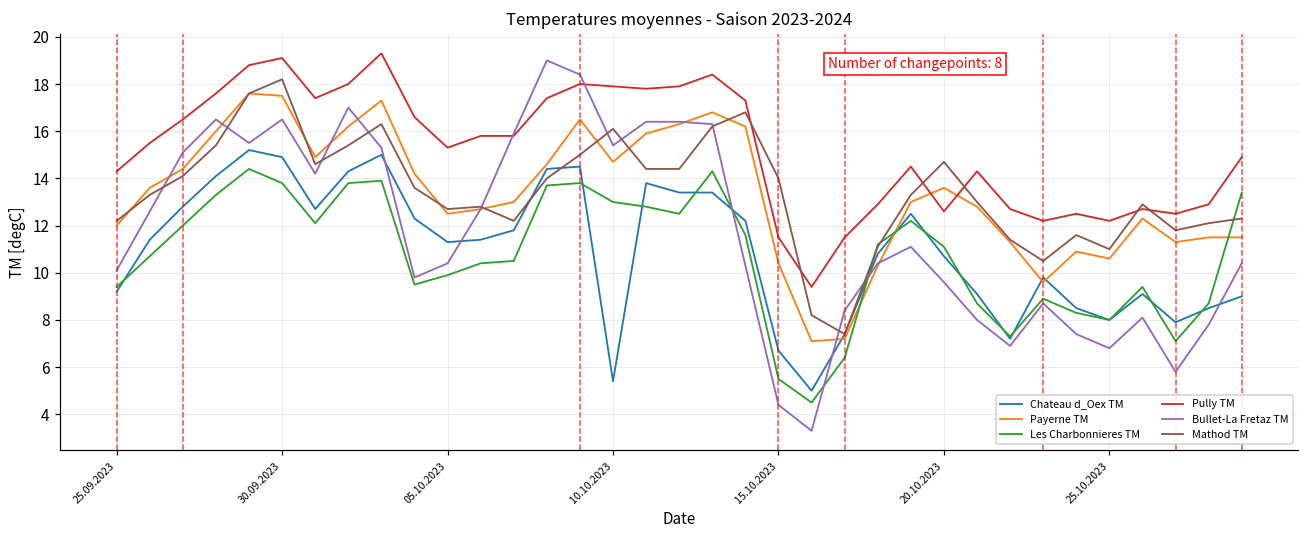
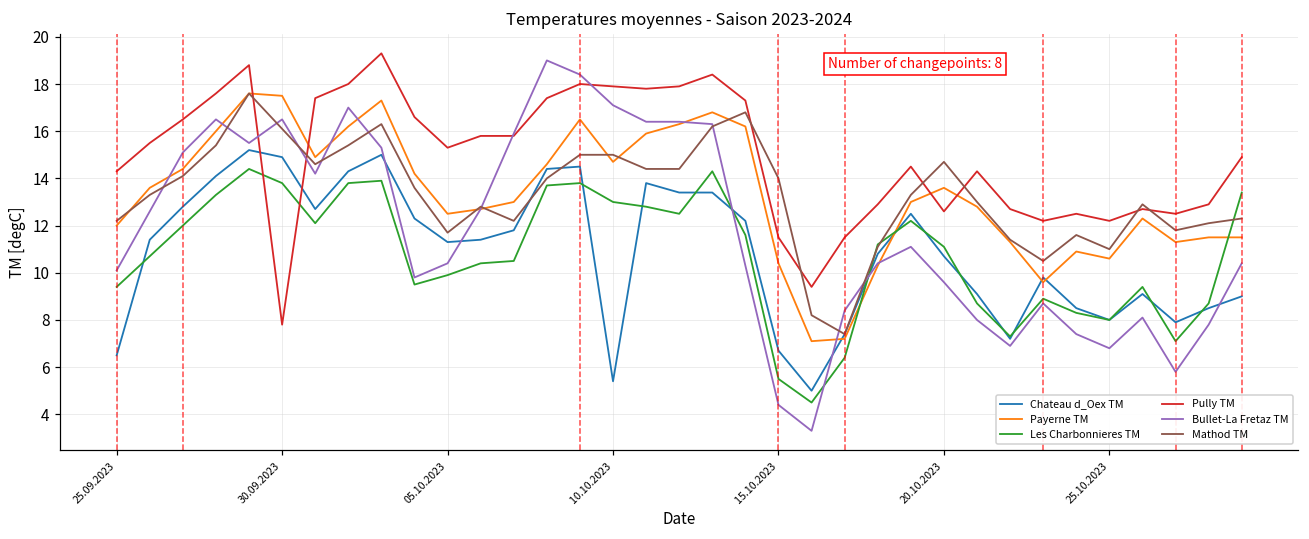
Chateau d_Oex TM, 25.09.2023: 9.2 -> 6.5
Pully TM, 30.09.2023: 19.1 -> 7.8
Mathod TM, 30.09.2023: 18.2 -> 16.1
Mathod TM, 05.10.2023: 12.7 -> 11.7
Bullet-La Fretaz TM, 10.10.2023: 15.4 -> 17.1
Mathod TM, 10.10.2023: 16.1 -> 15.0
